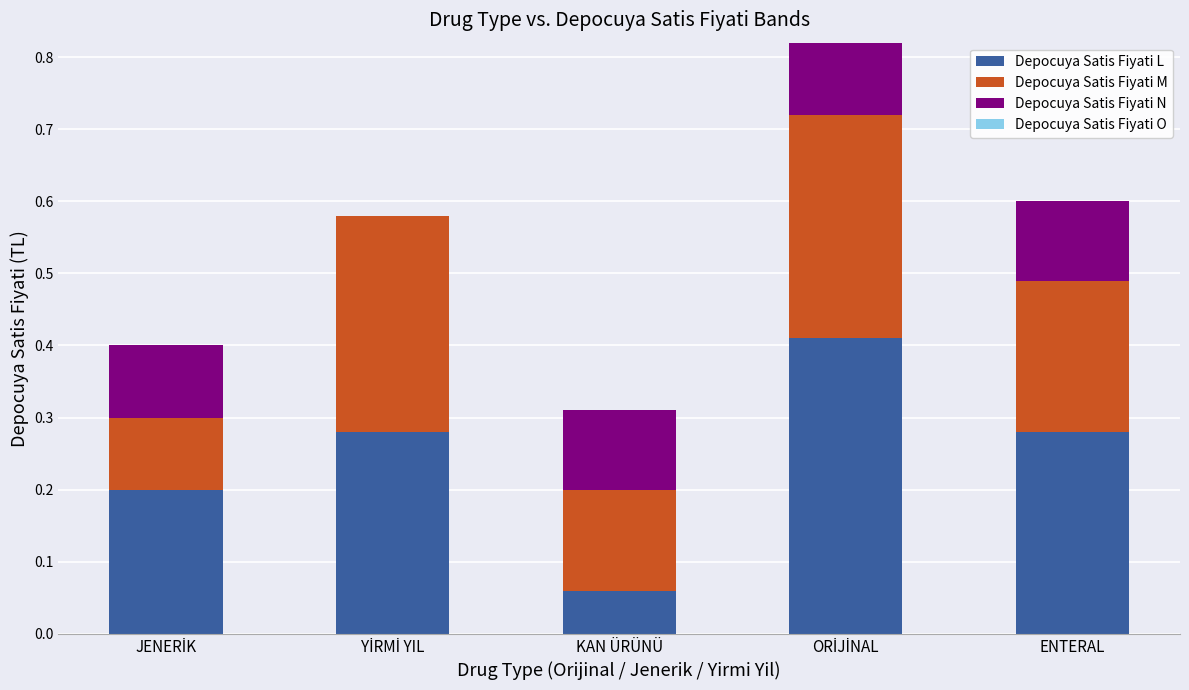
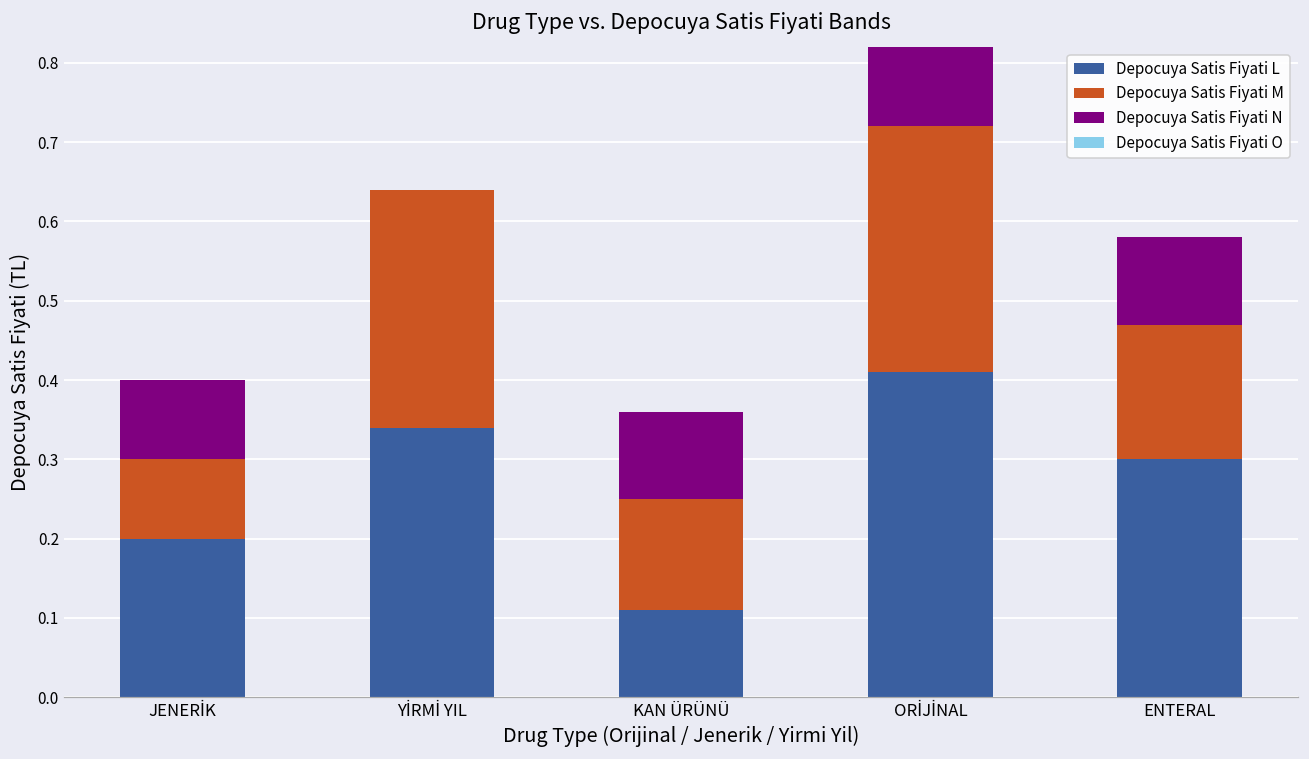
Depocuya Satis Fiyati L, YİRMİ YIL: 0.28 -> 0.34
Depocuya Satis Fiyati L, KAN ÜRÜNÜ: 0.06 -> 0.11
Depocuya Satis Fiyati L, ENTERAL: 0.28 -> 0.30
Depocuya Satis Fiyati M, ENTERAL: 0.21 -> 0.17
